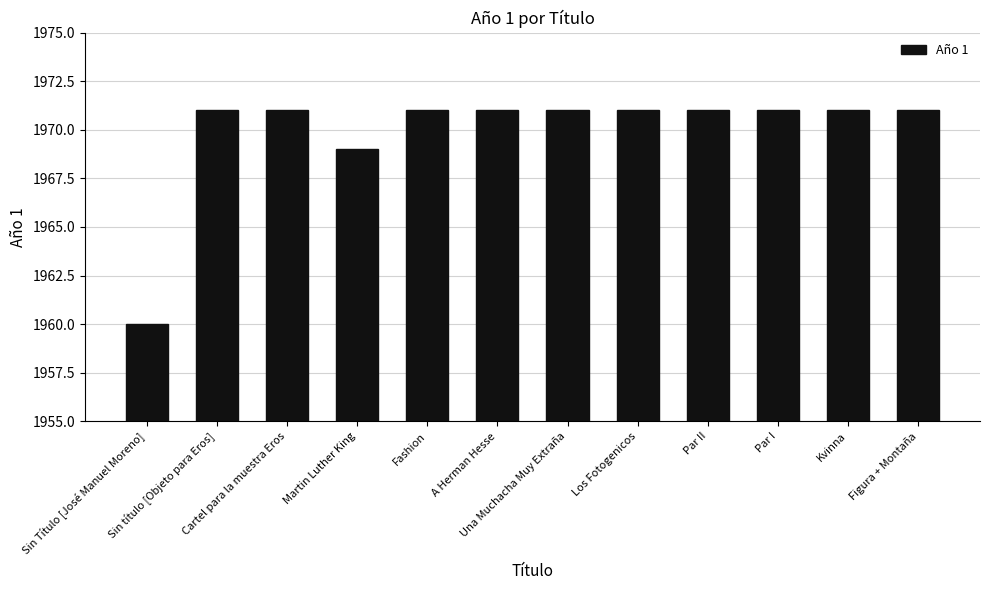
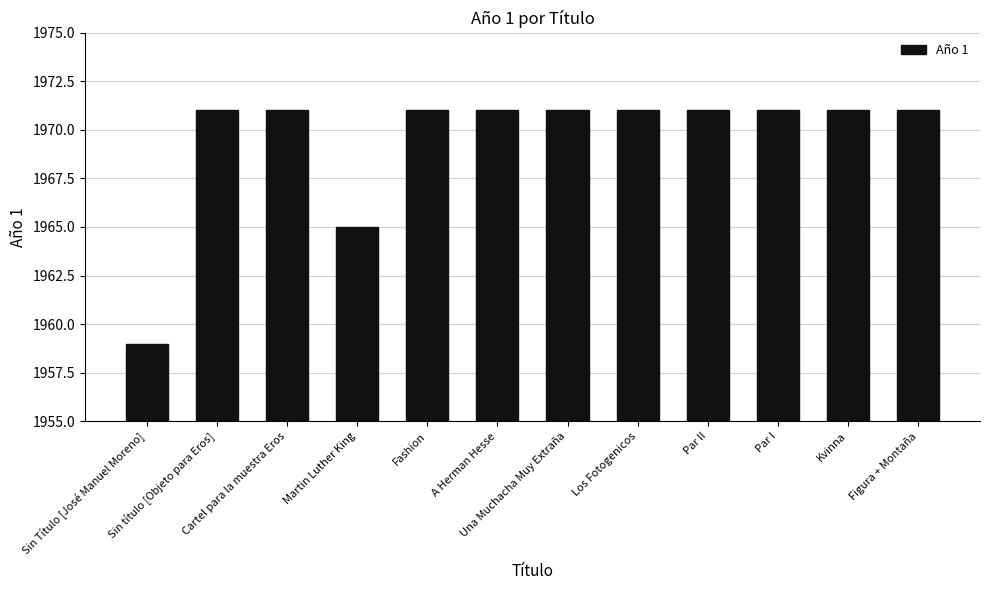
Sin Título [José Manuel Moreno]: 1960 -> 1959
Martin Luther King: 1969 -> 1965
